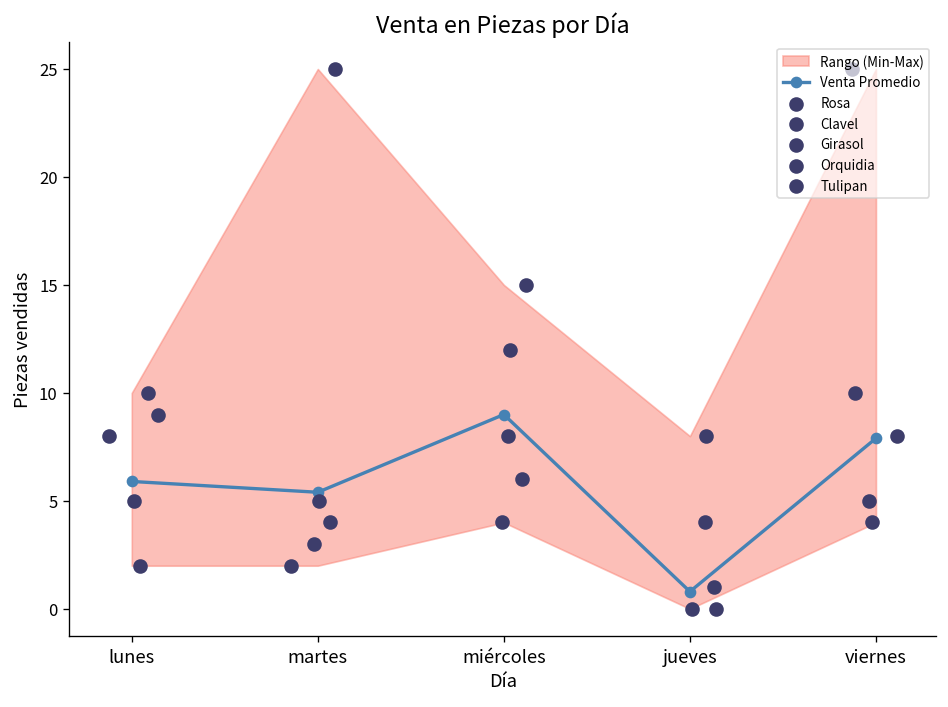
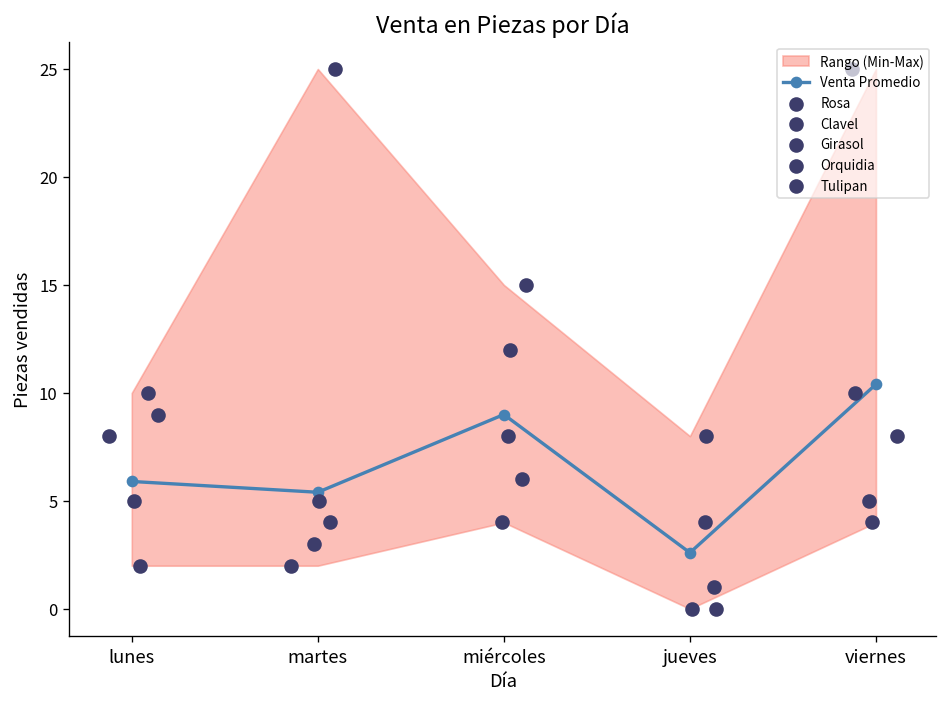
Venta Promedio, jueves: 0.8 -> 2.6
Venta Promedio, viernes: 7.9 -> 10.4
